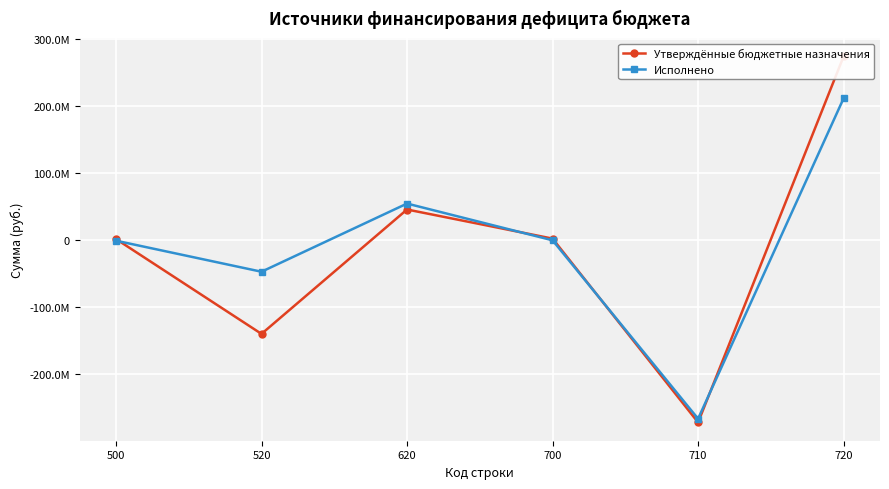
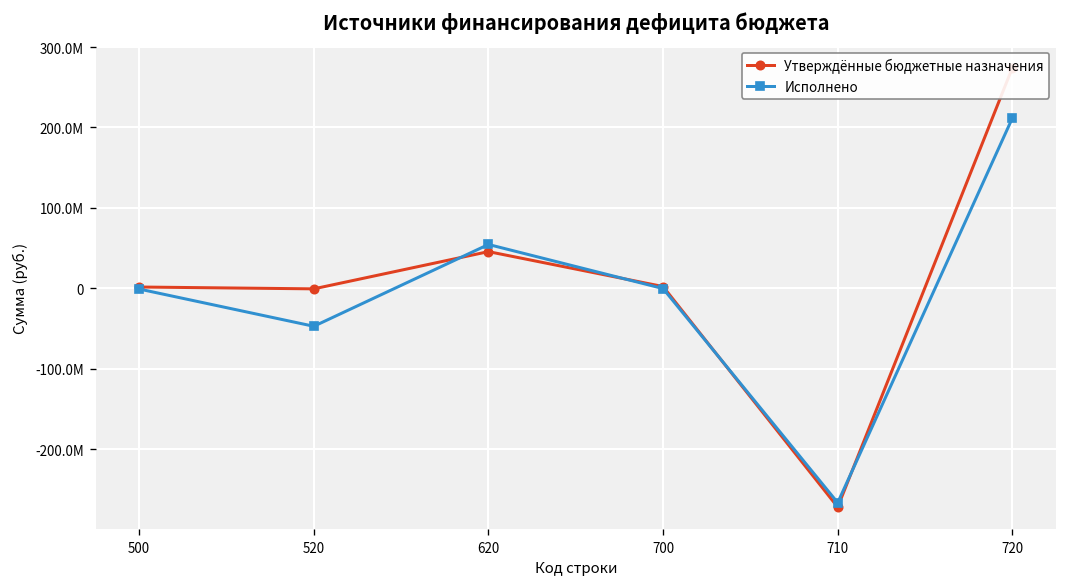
Утверждённые бюджетные назначения, 520: -140000000 -> 0
